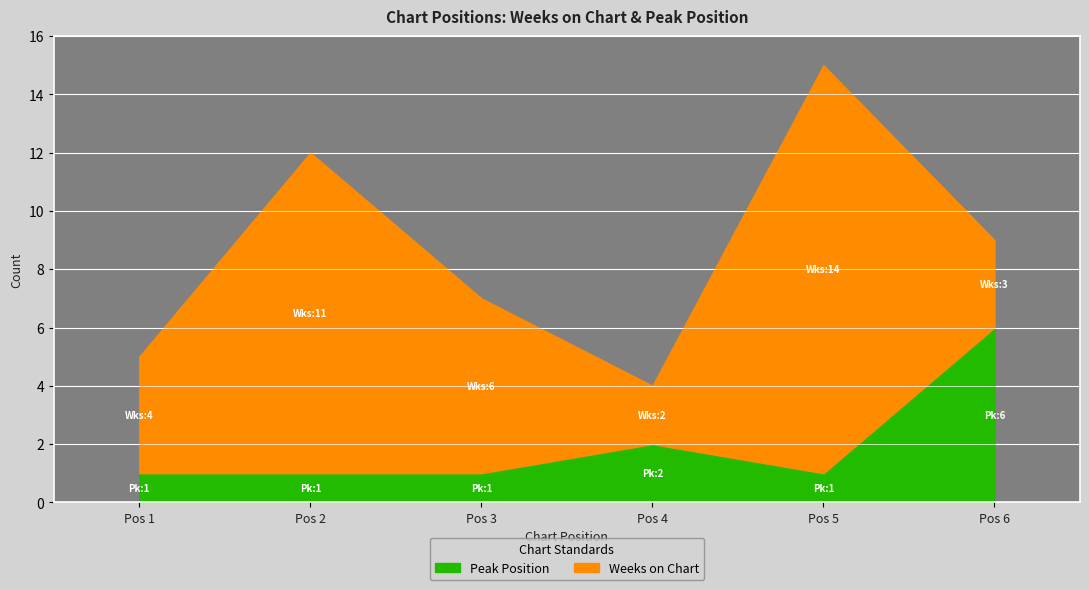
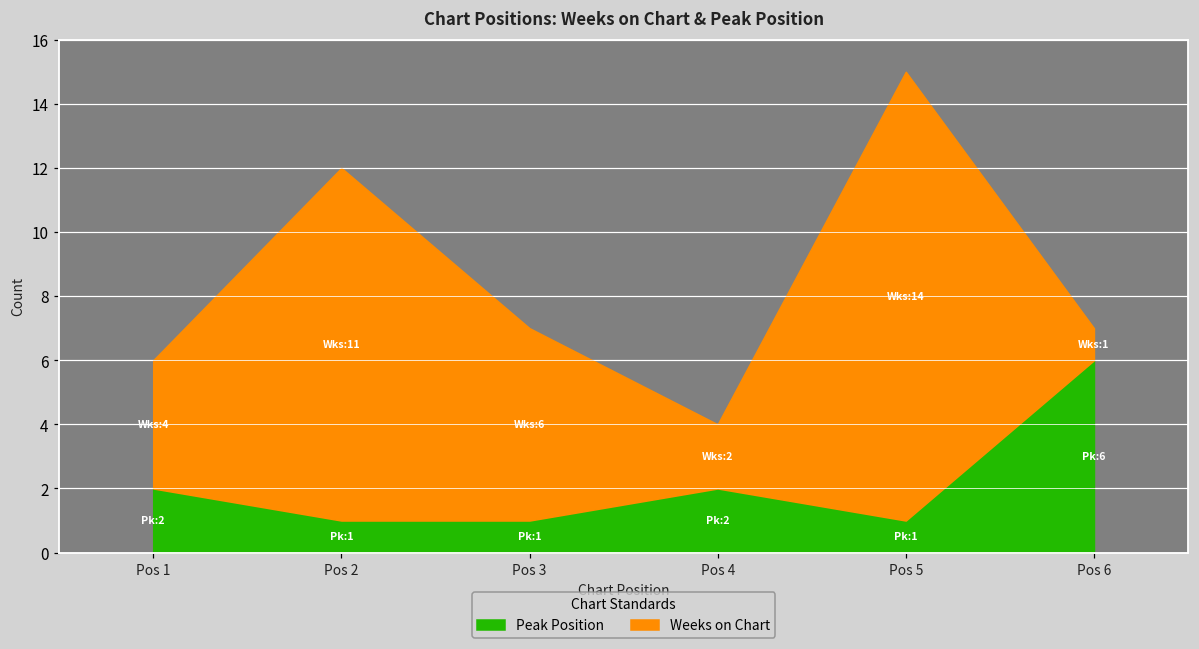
Peak Position, Pos 1: 1 -> 2
Weeks on Chart, Pos 6: 3 -> 1
